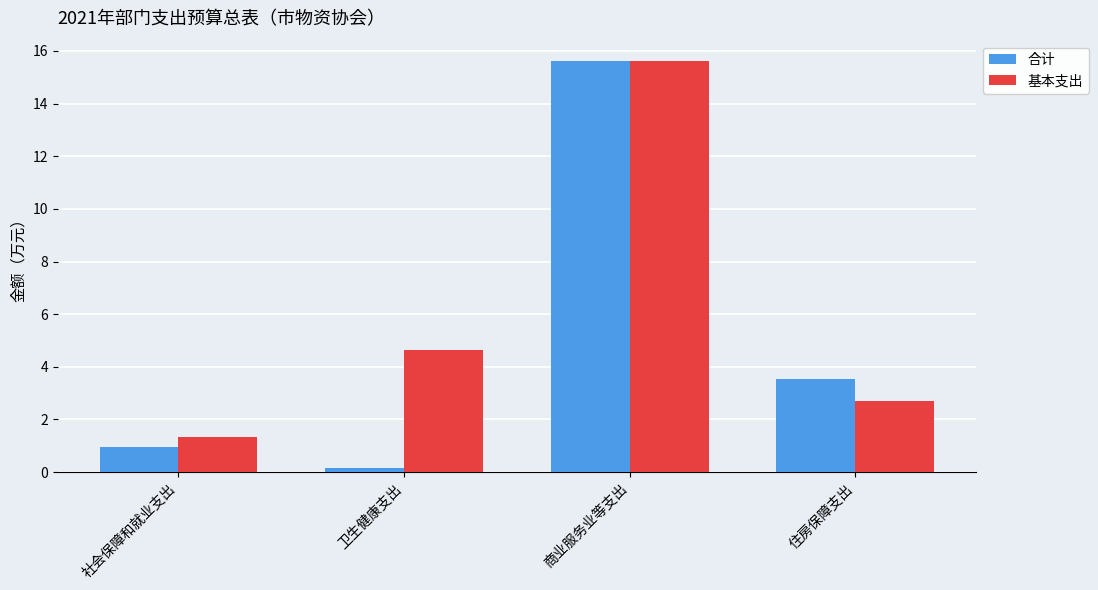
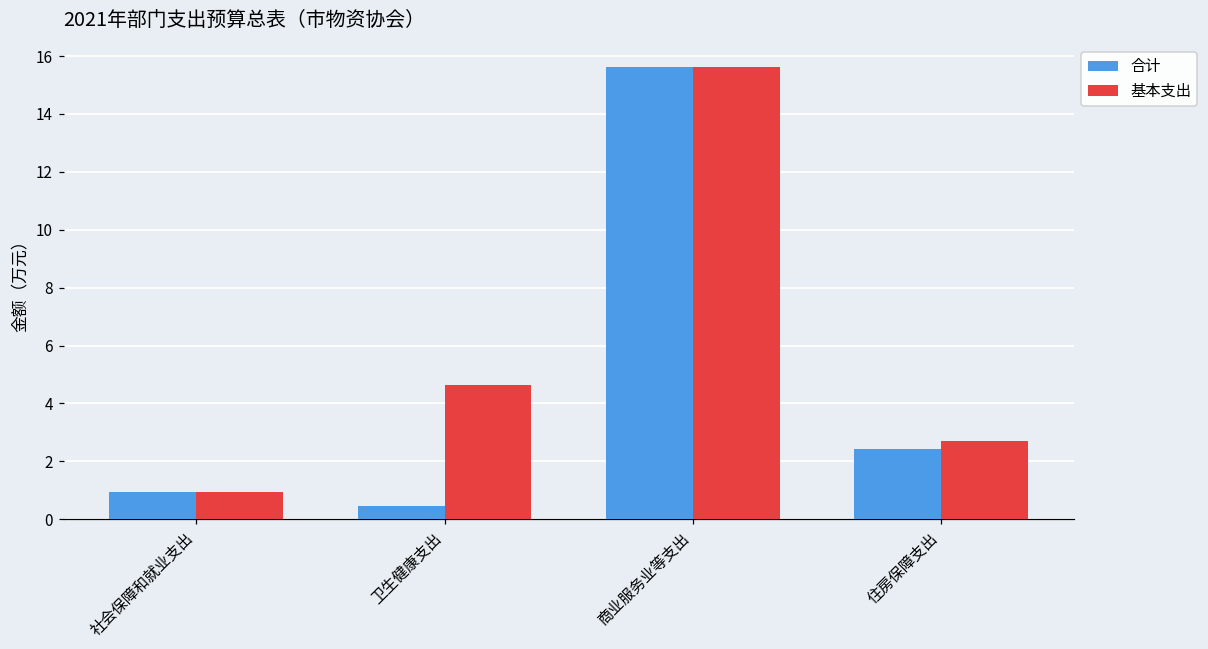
基本支出, 社会保障和就业支出: 1.3 -> 0.9
合计, 卫生健康支出: 0.2 -> 0.5
合计, 住房保障支出: 3.5 -> 2.4
